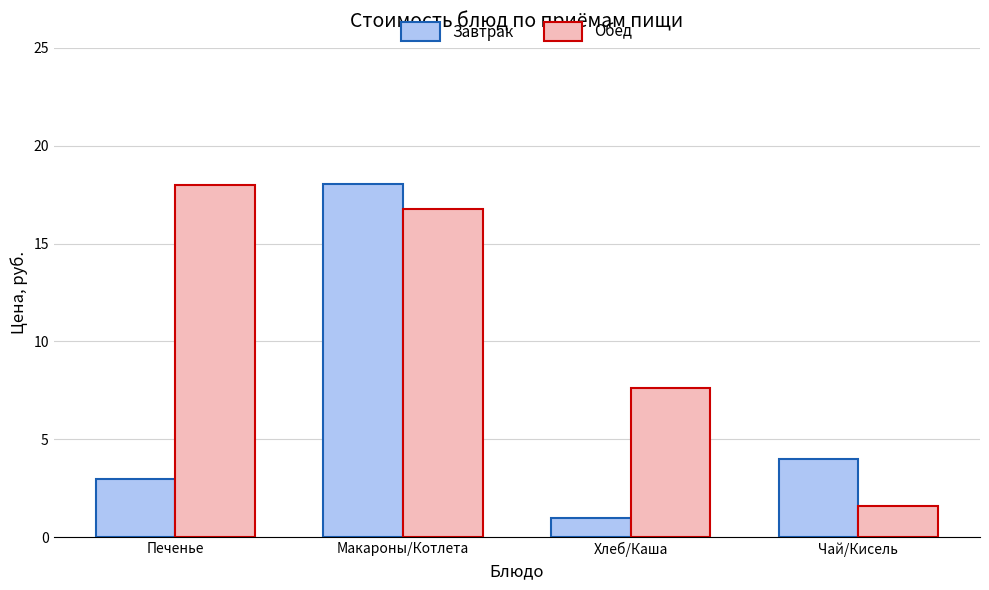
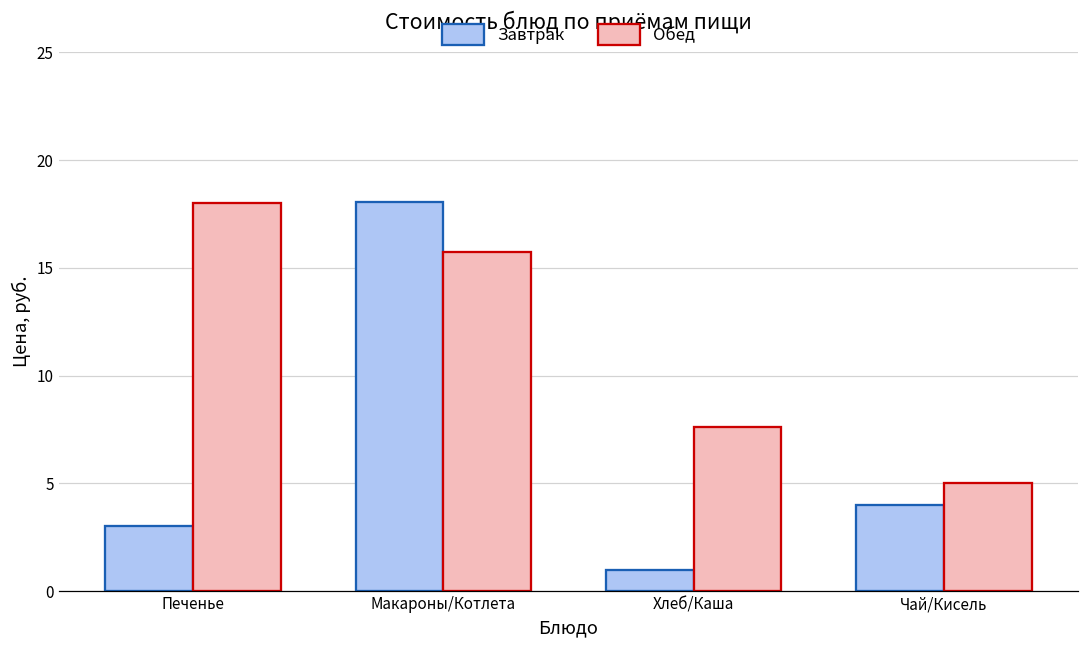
Обед, Макароны/Котлета: 16.8 -> 15.8
Обед, Чай/Кисель: 1.6 -> 5.0
